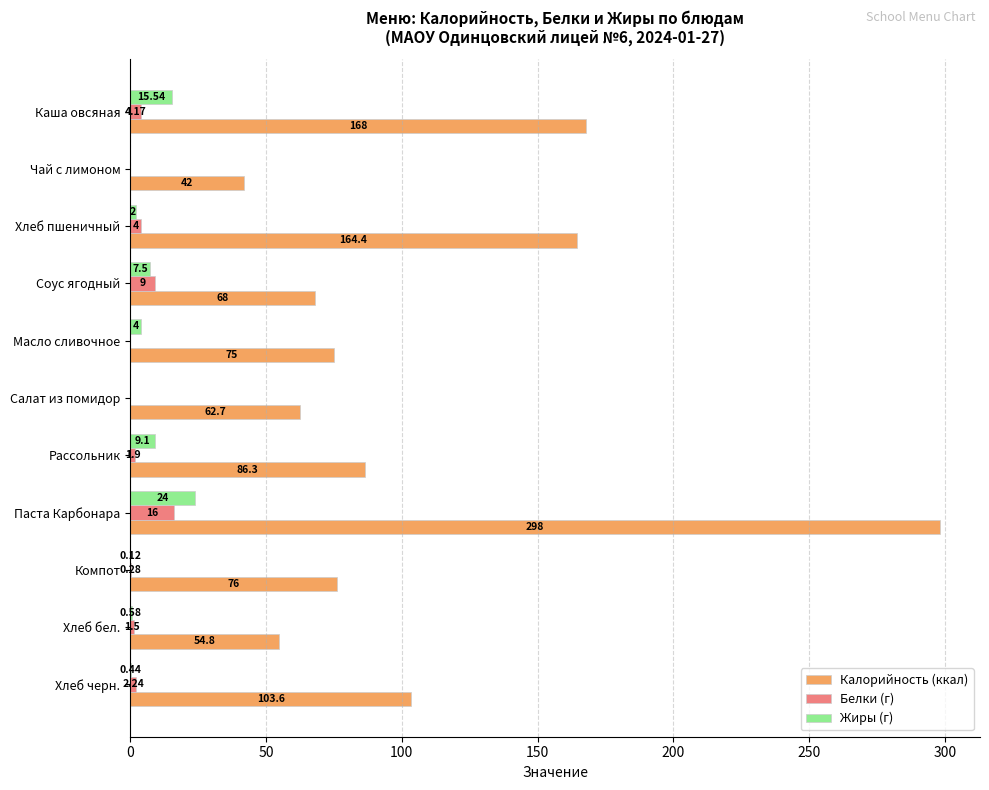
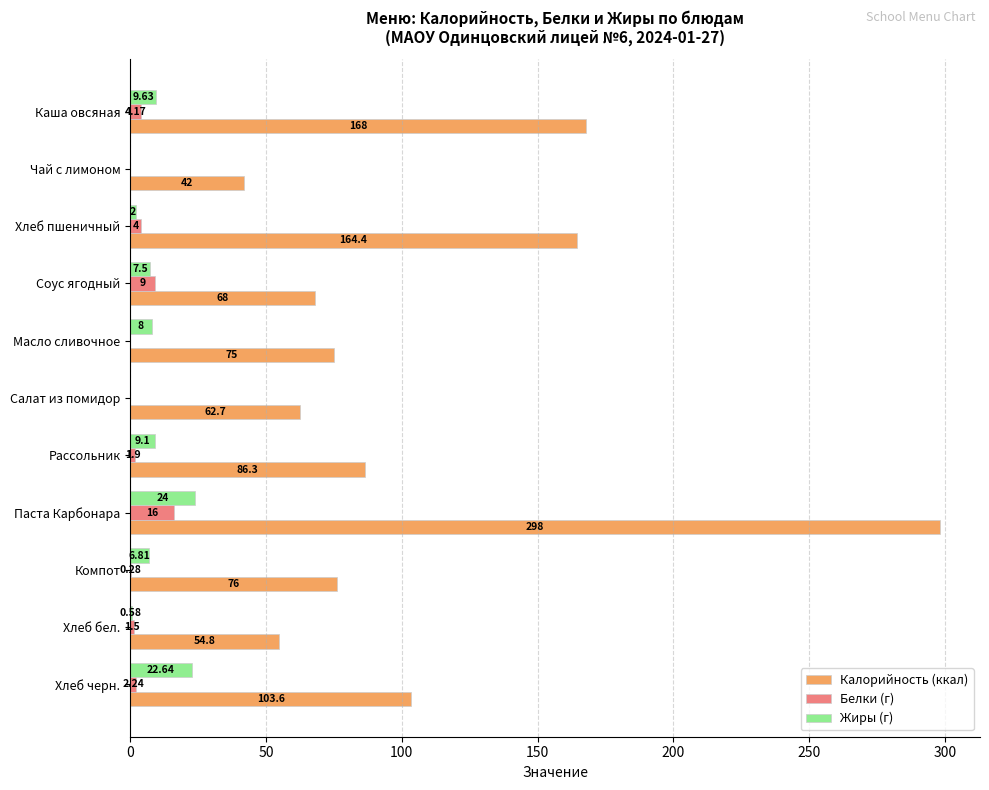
Жиры (г), Каша овсяная: 15.54 -> 9.63
Жиры (г), Масло сливочное: 4 -> 8
Жиры (г), Компот: 0.12 -> 6.81
Жиры (г), Хлеб черн.: 0.44 -> 22.64
